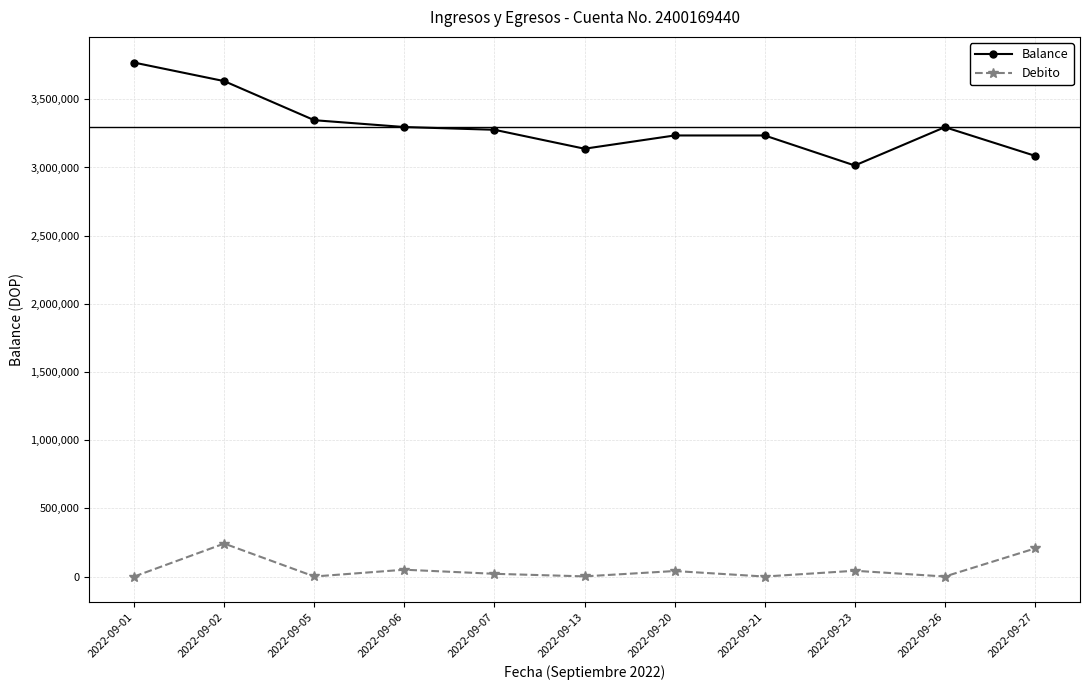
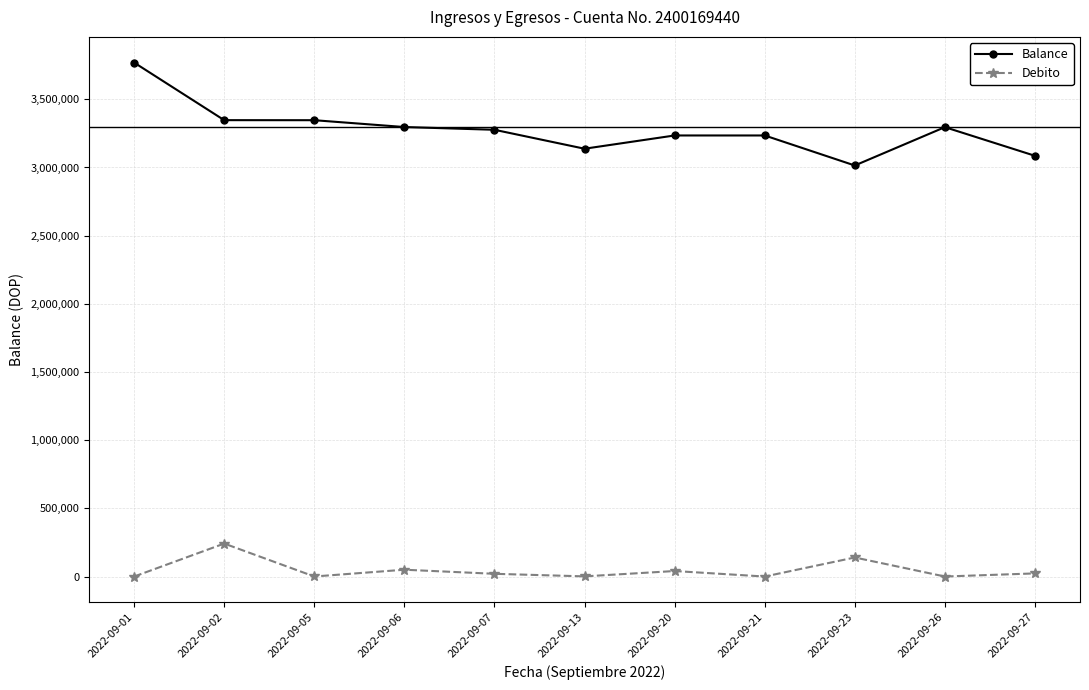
Balance, 2022-09-02: 3,630,000 -> 3,350,000
Debito, 2022-09-23: 40,000 -> 140,000
Debito, 2022-09-27: 210,000 -> 20,000
